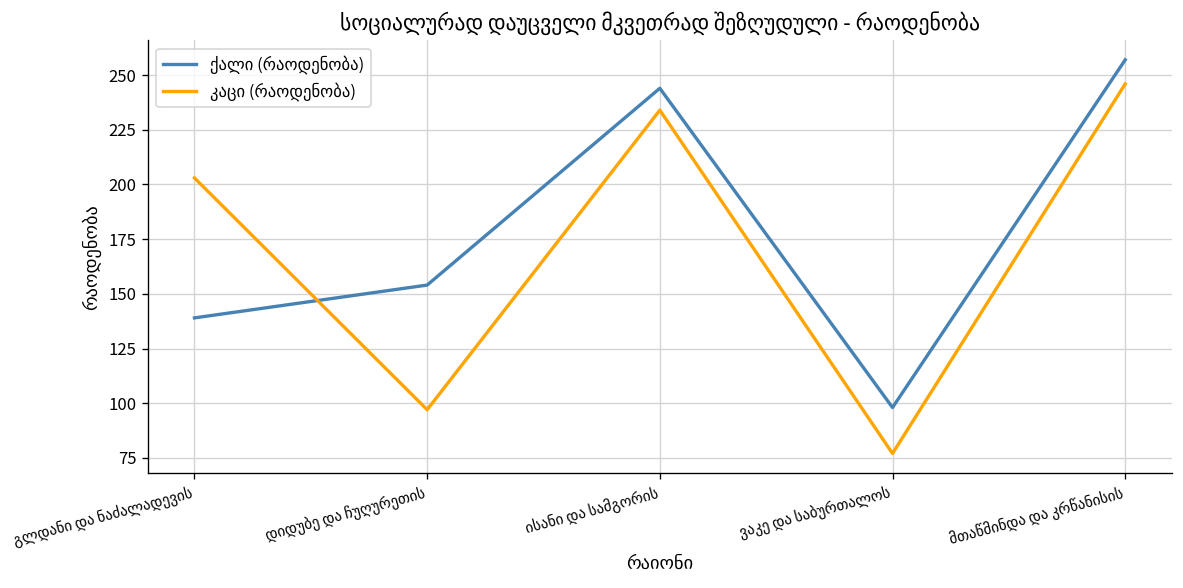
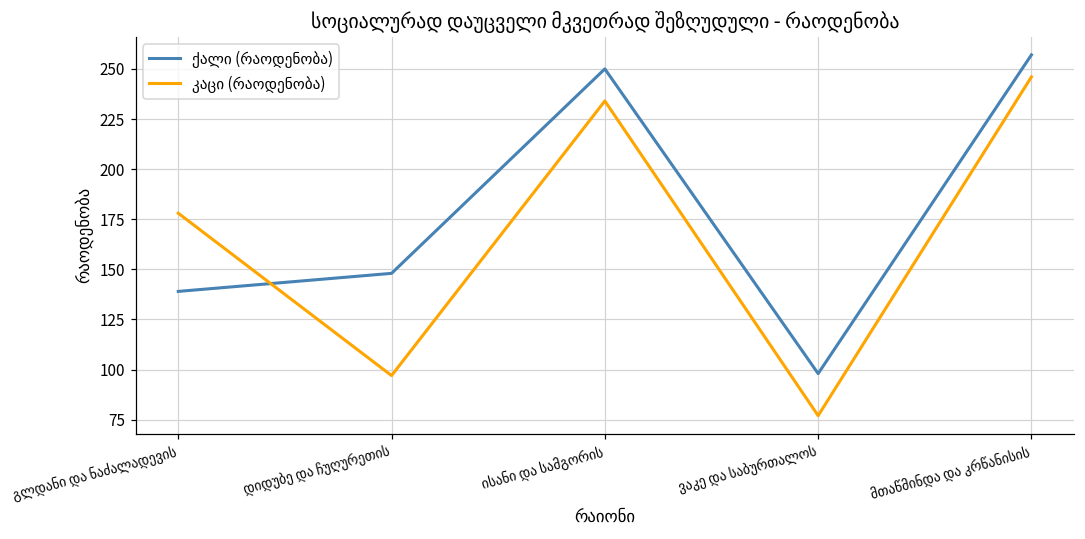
კაცი (რაოდენობა), გლდანი და ნაძალადევის: 203 -> 178
ქალი (რაოდენობა), დიდუბე და ჩუღურეთის: 154 -> 148
ქალი (რაოდენობა), ისანი და სამგორის: 244 -> 250
